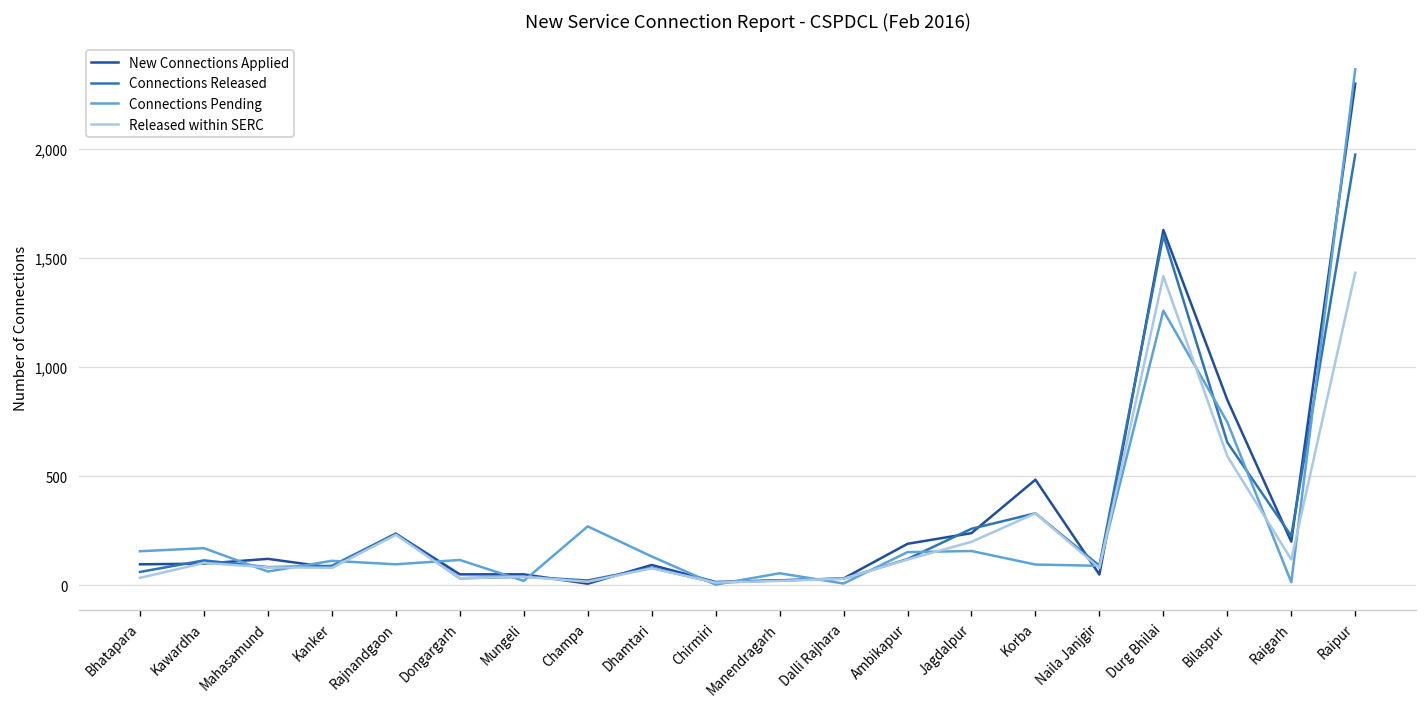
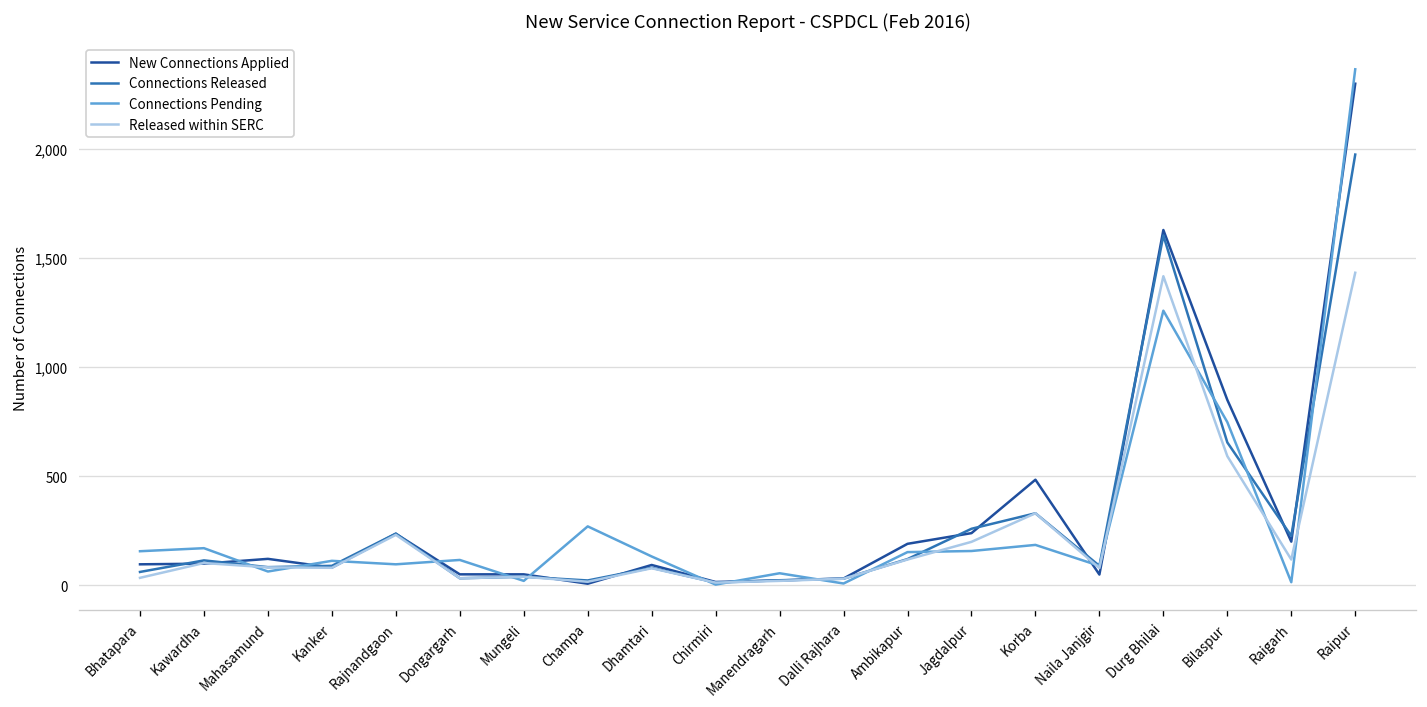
Connections Pending, Korba: 100 -> 190
